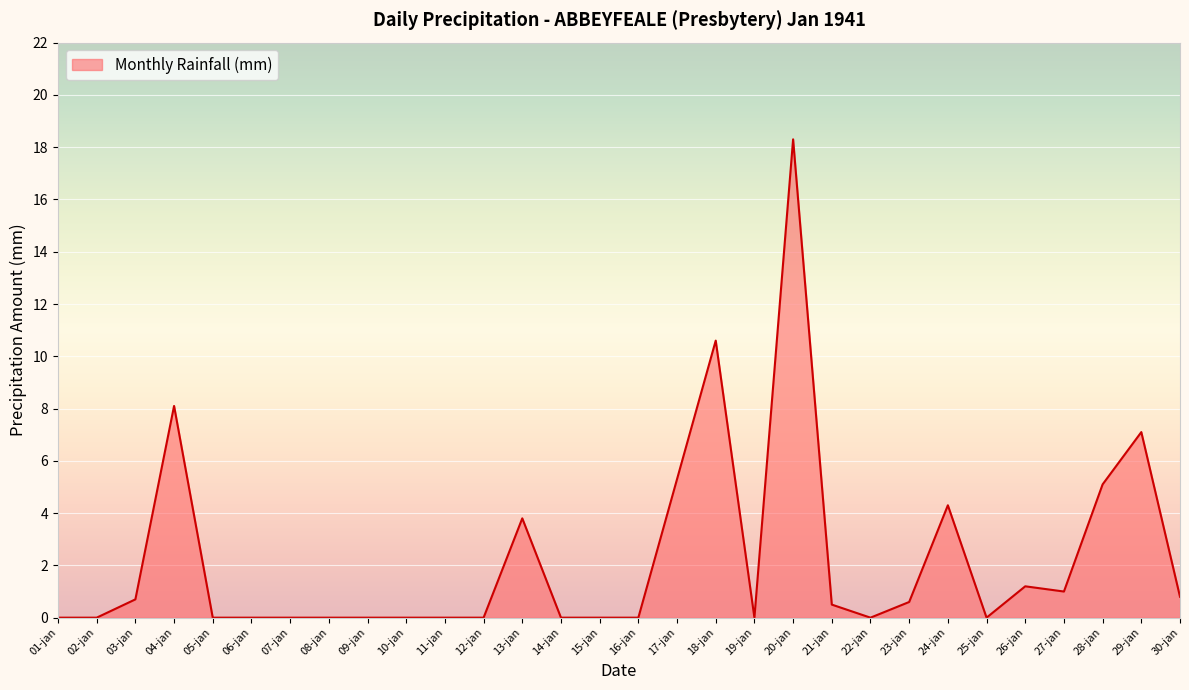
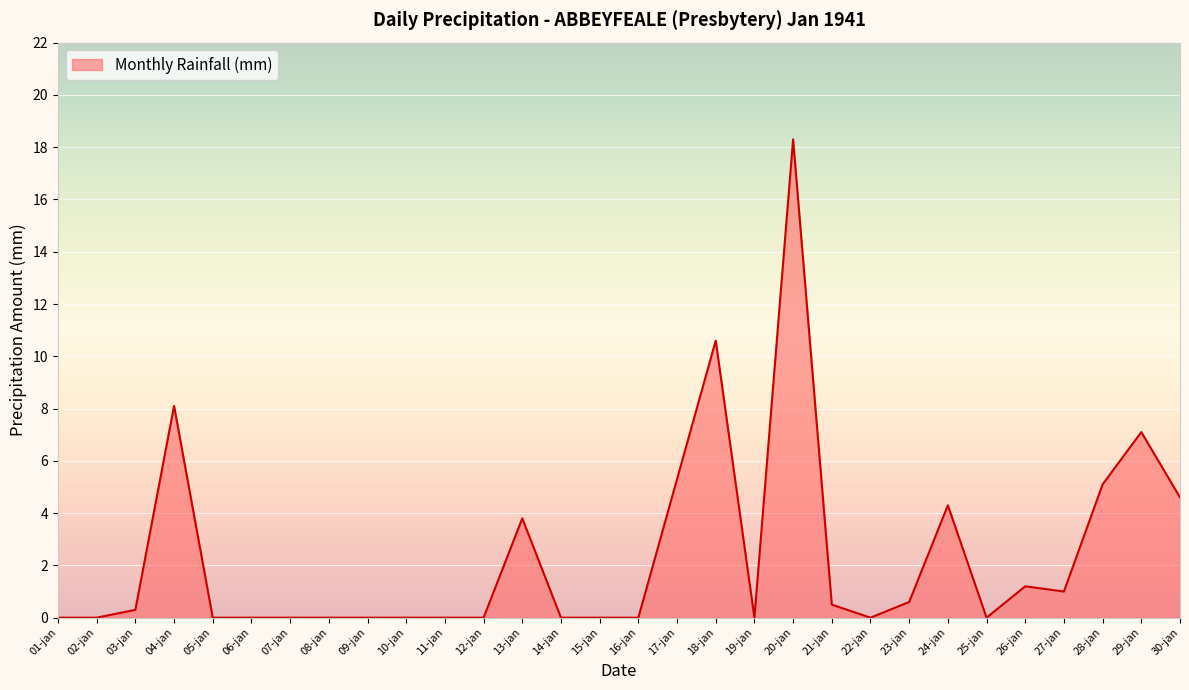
03-jan: 0.7 -> 0.3
30-jan: 0.8 -> 4.6
